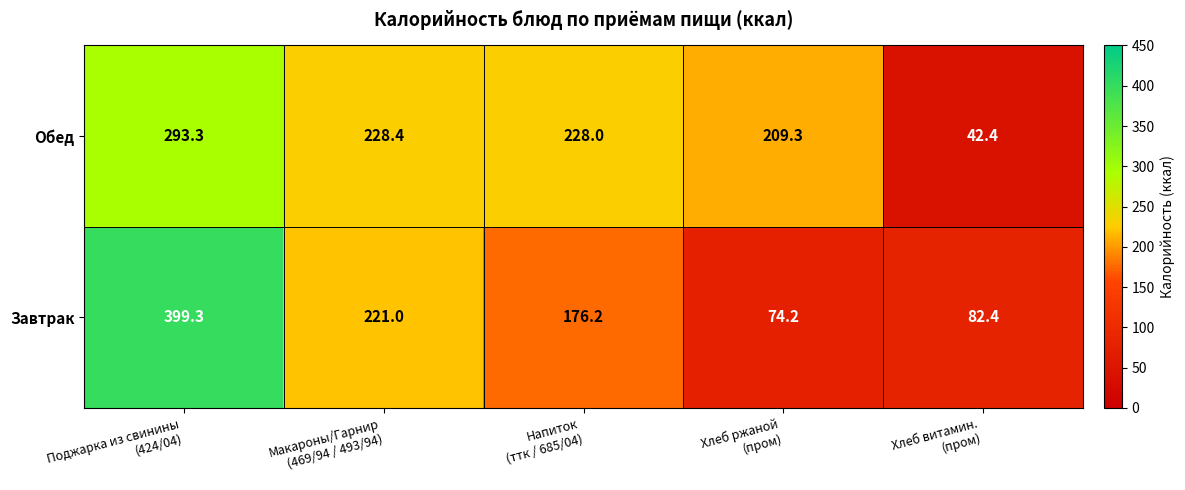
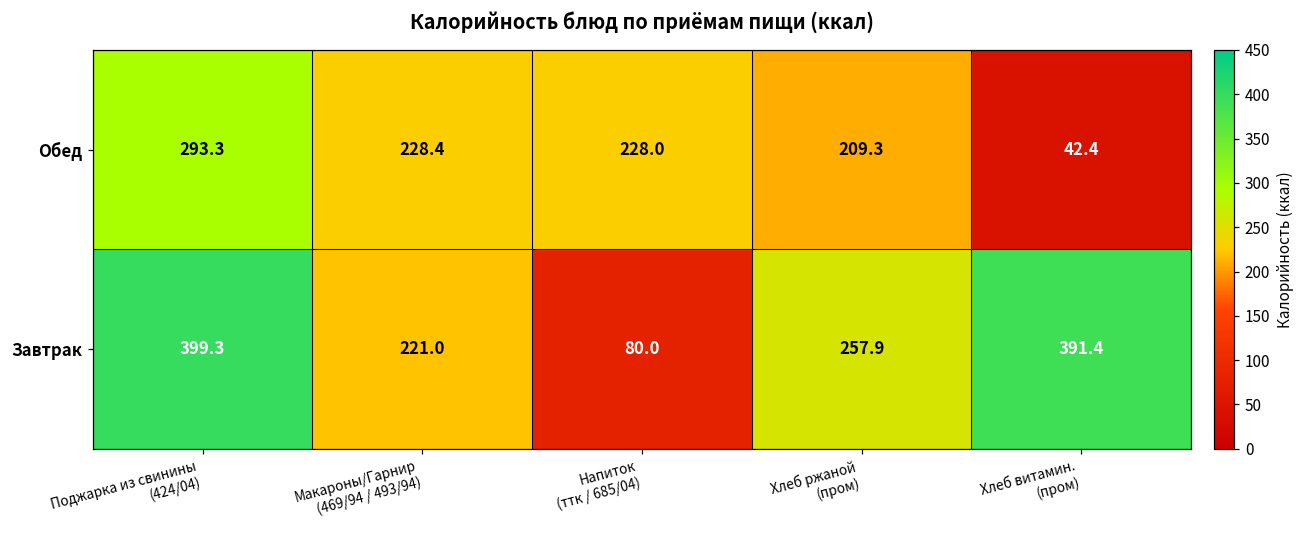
Завтрак, Напиток (ттк / 685/04): 176.2 -> 80.0
Завтрак, Хлеб ржаной (пром): 74.2 -> 257.9
Завтрак, Хлеб витамин. (пром): 82.4 -> 391.4
